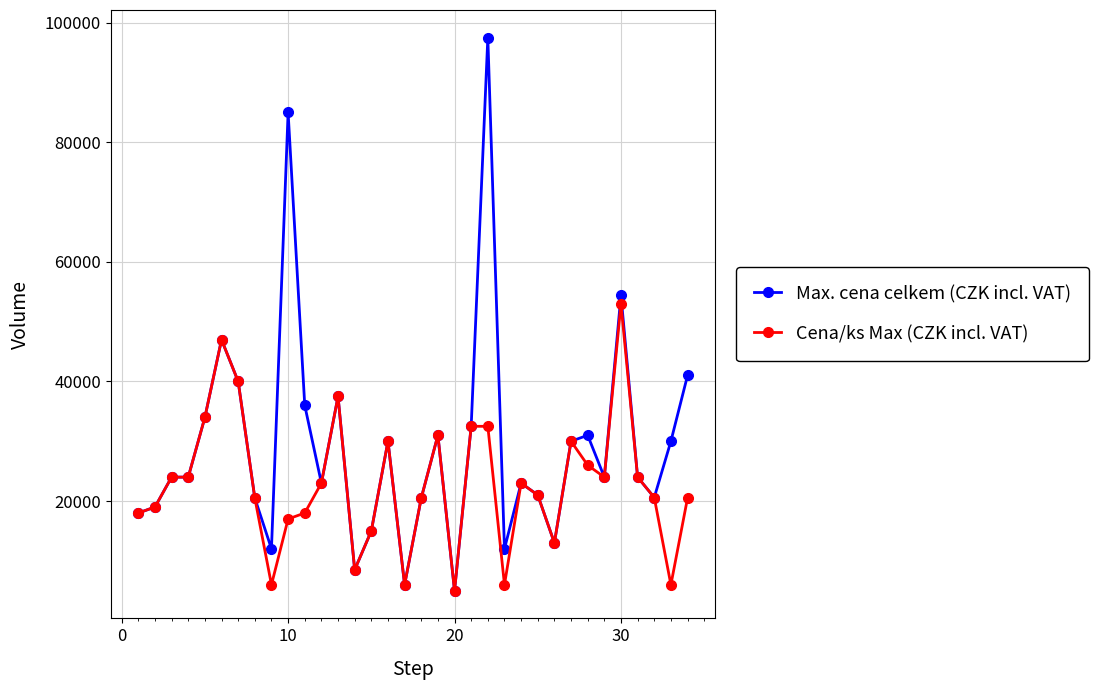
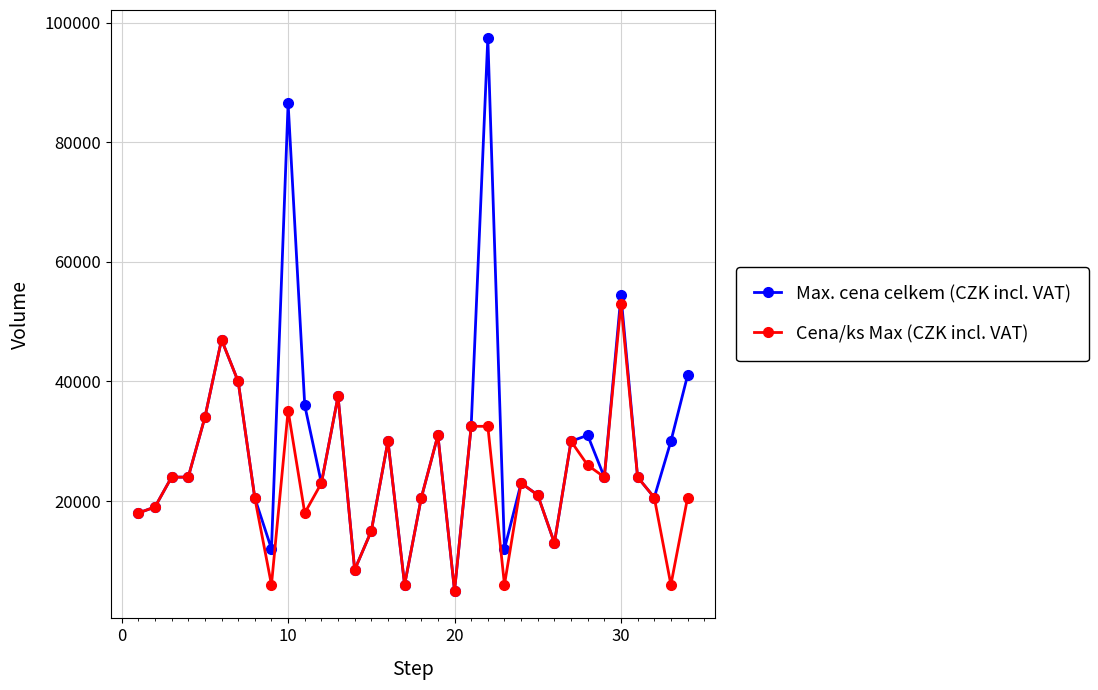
Max. cena celkem (CZK incl. VAT), 10: 85000 -> 87000
Cena/ks Max (CZK incl. VAT), 10: 17000 -> 35000
